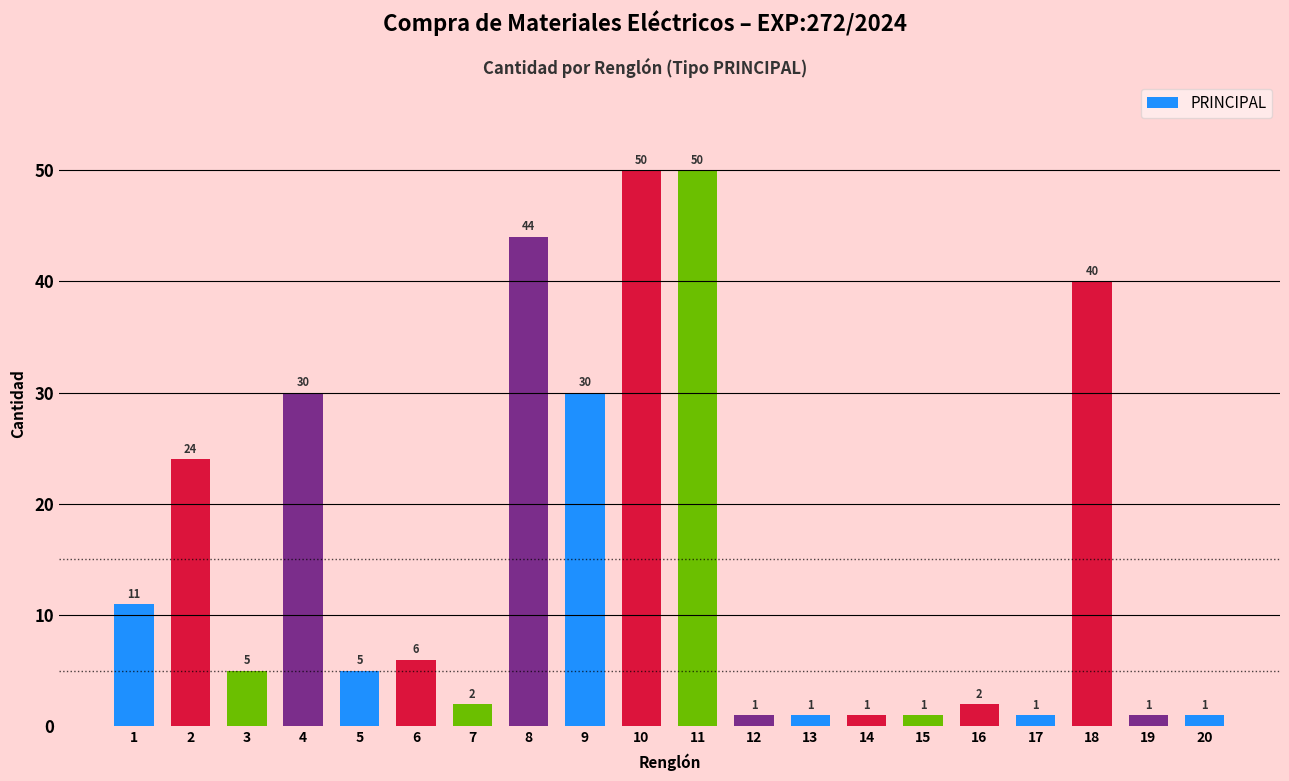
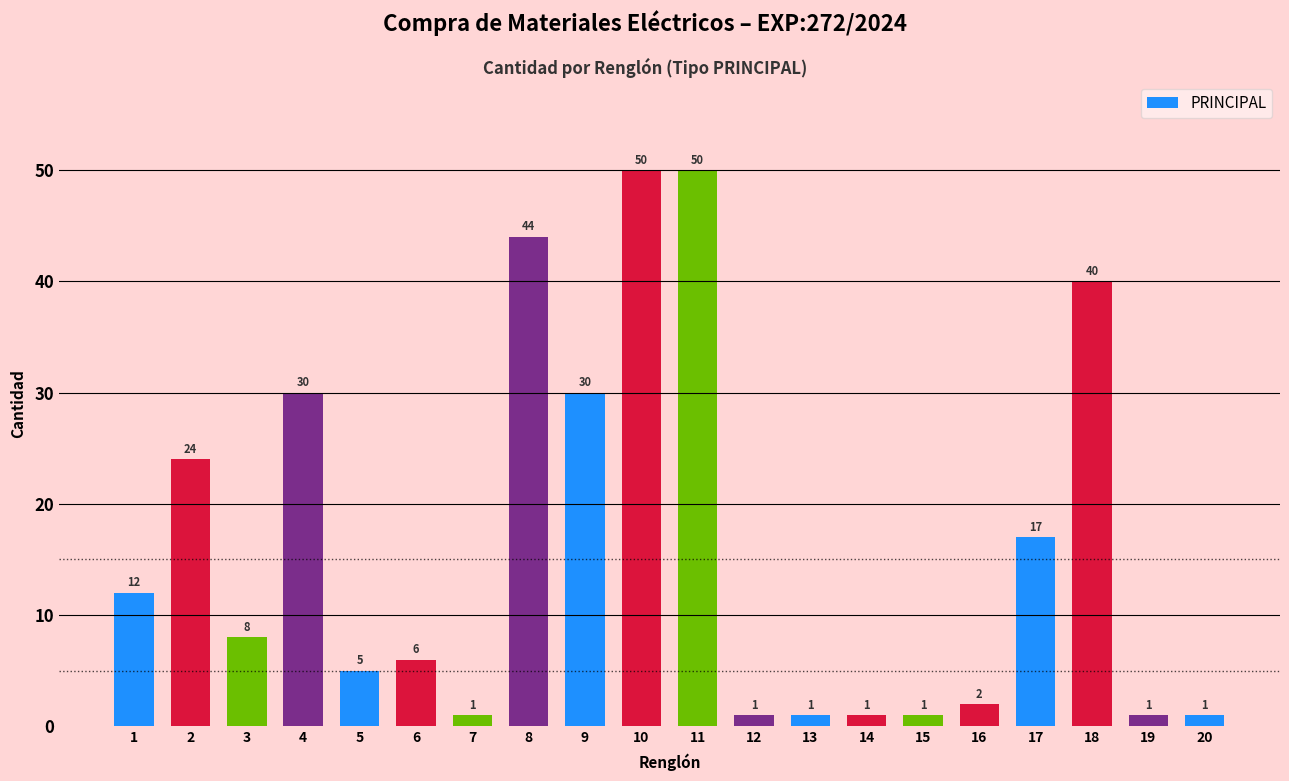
1: 11 -> 12
3: 5 -> 8
7: 2 -> 1
17: 1 -> 17
